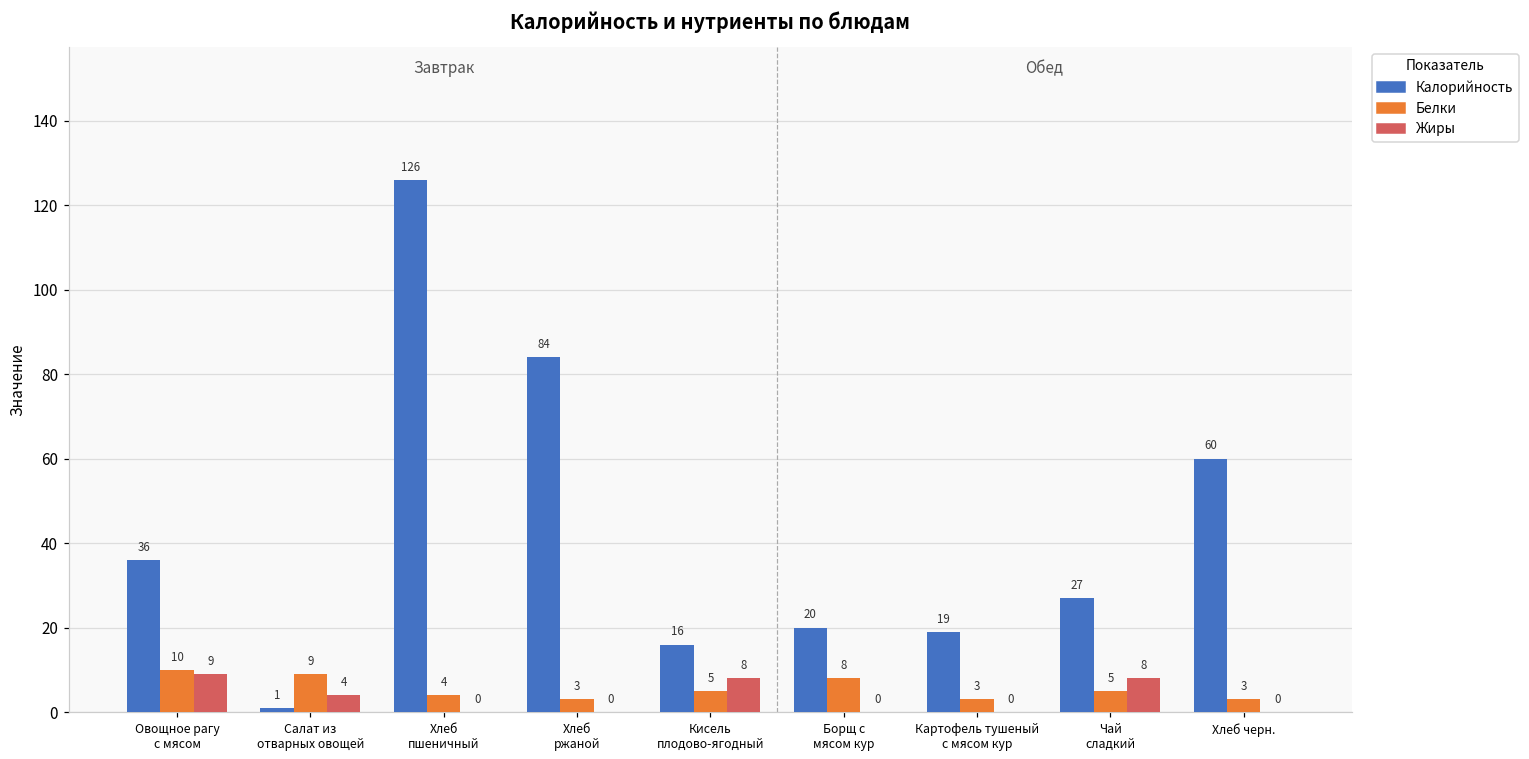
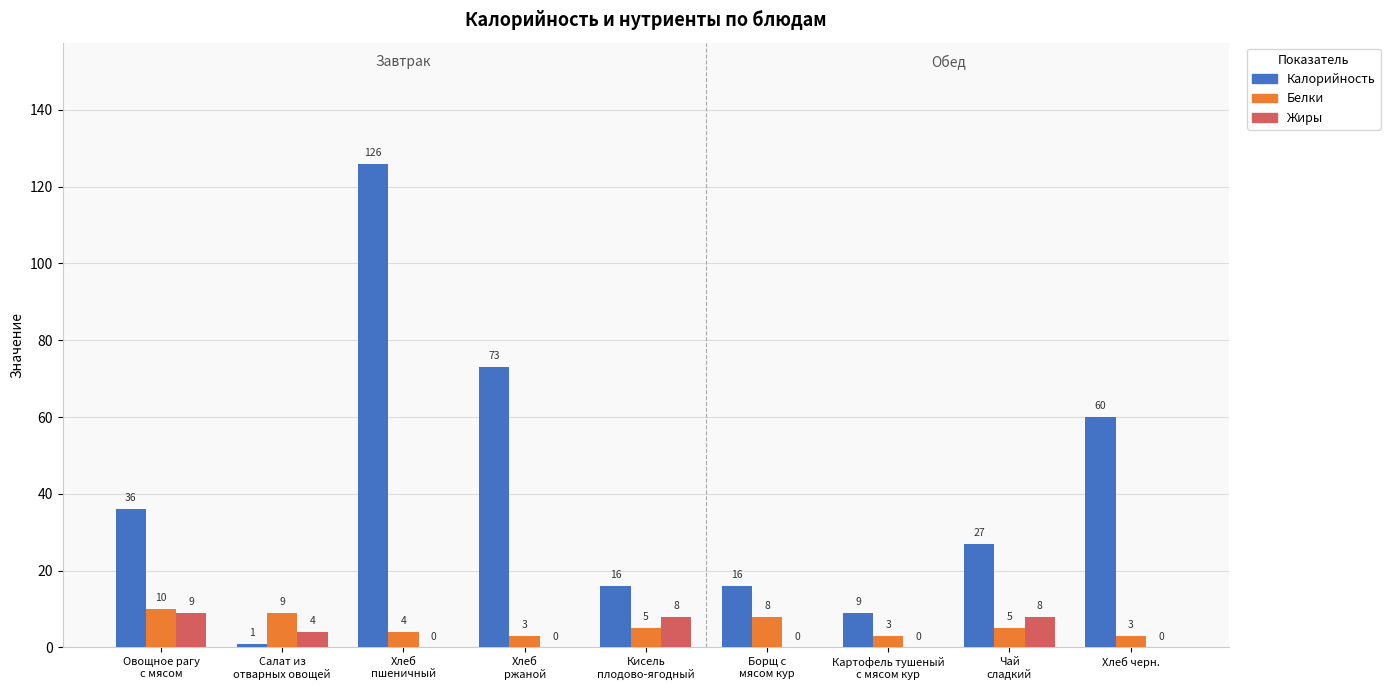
Калорийность, Хлеб ржаной: 84 -> 73
Калорийность, Борщ с мясом кур: 20 -> 16
Калорийность, Картофель тушеный с мясом кур: 19 -> 9
